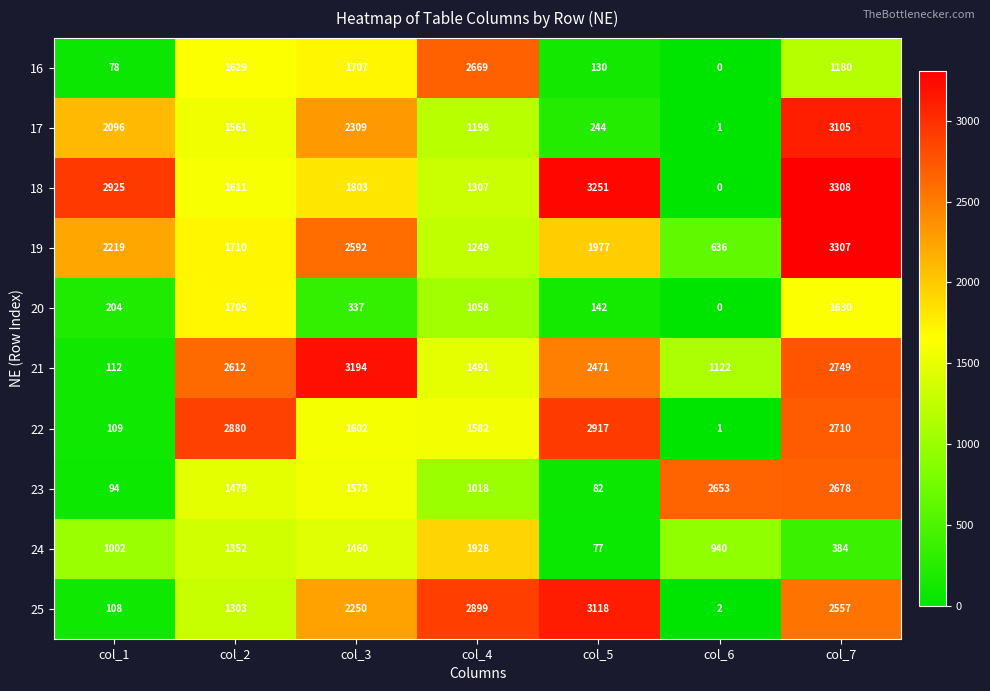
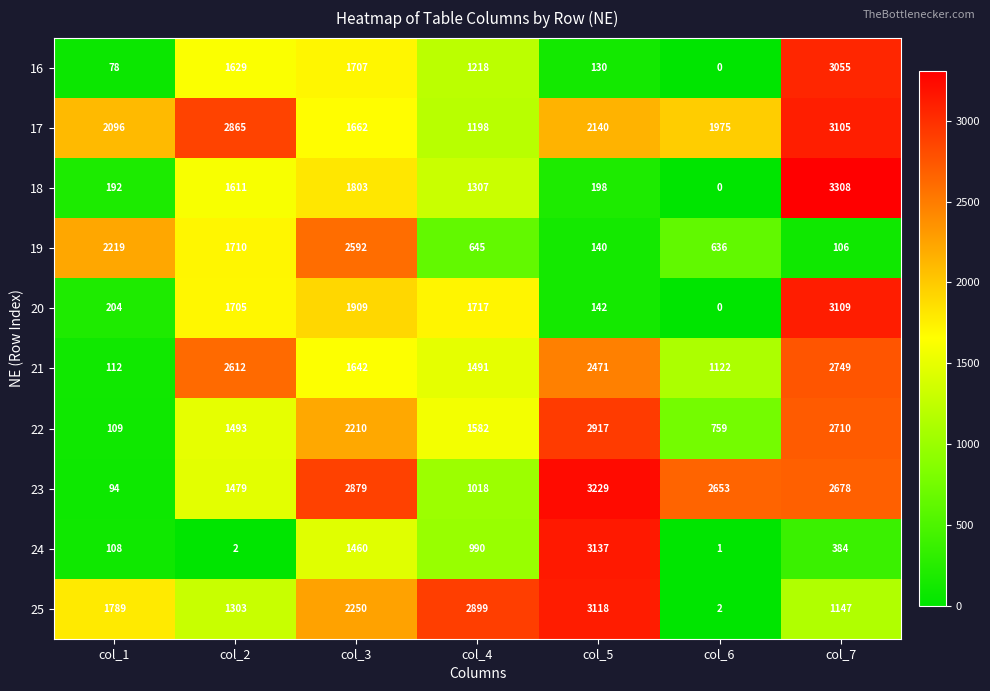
16, col_4: 2669 -> 1218
16, col_7: 1180 -> 3055
17, col_2: 1561 -> 2865
17, col_3: 2309 -> 1662
17, col_5: 244 -> 2140
17, col_6: 1 -> 1975
18, col_1: 2925 -> 192
18, col_5: 3251 -> 198
19, col_4: 1249 -> 645
19, col_5: 1977 -> 140
19, col_7: 3307 -> 106
20, col_3: 337 -> 1909
20, col_4: 1058 -> 1717
20, col_7: 1630 -> 3109
21, col_3: 3194 -> 1642
22, col_2: 2880 -> 1493
22, col_3: 1602 -> 2210
22, col_6: 1 -> 759
23, col_3: 1573 -> 2879
23, col_5: 82 -> 3229
24, col_1: 1002 -> 108
24, col_2: 1352 -> 2
24, col_4: 1928 -> 990
24, col_5: 77 -> 3137
24, col_6: 940 -> 1
25, col_1: 108 -> 1789
25, col_7: 2557 -> 1147
